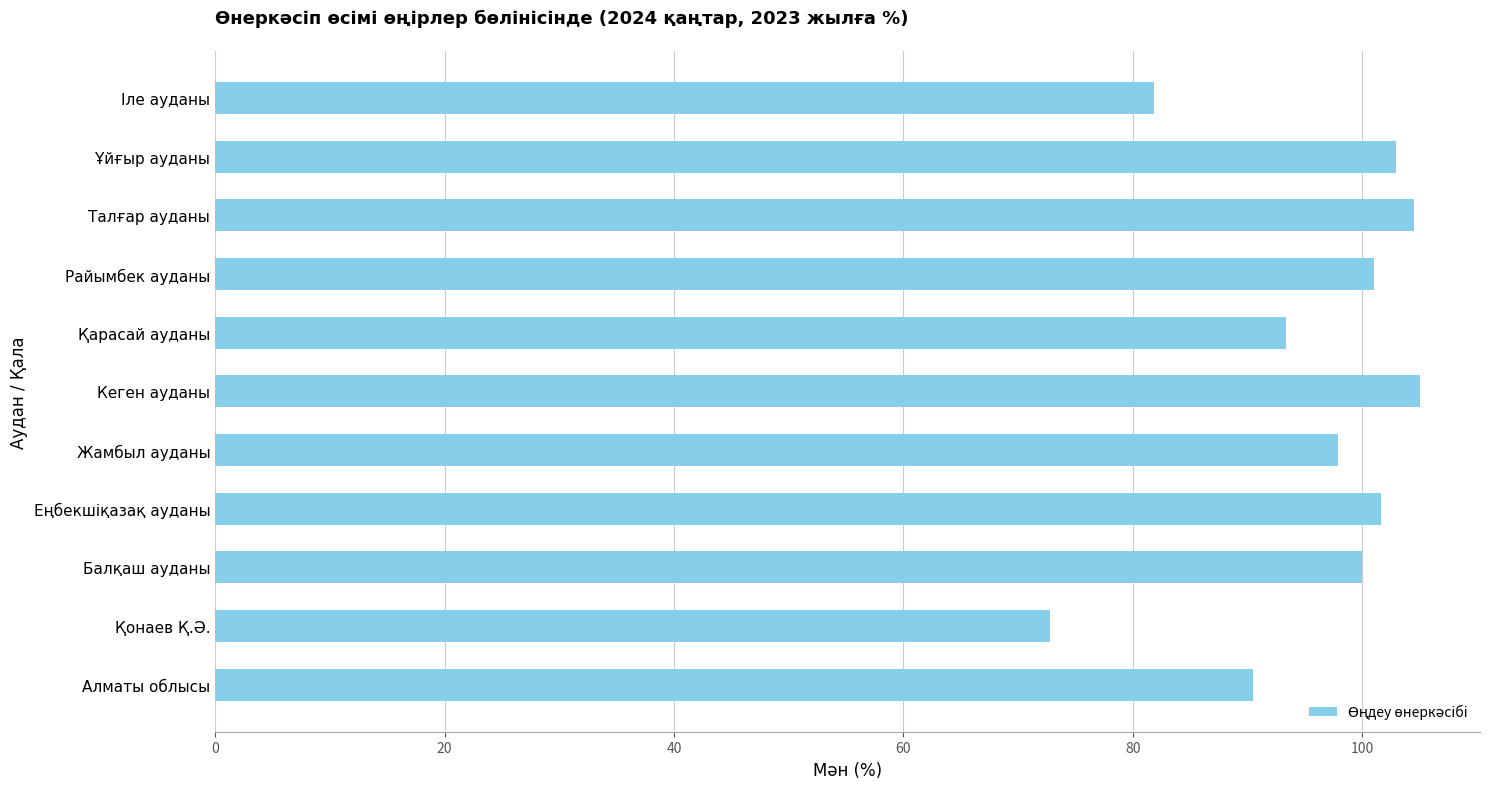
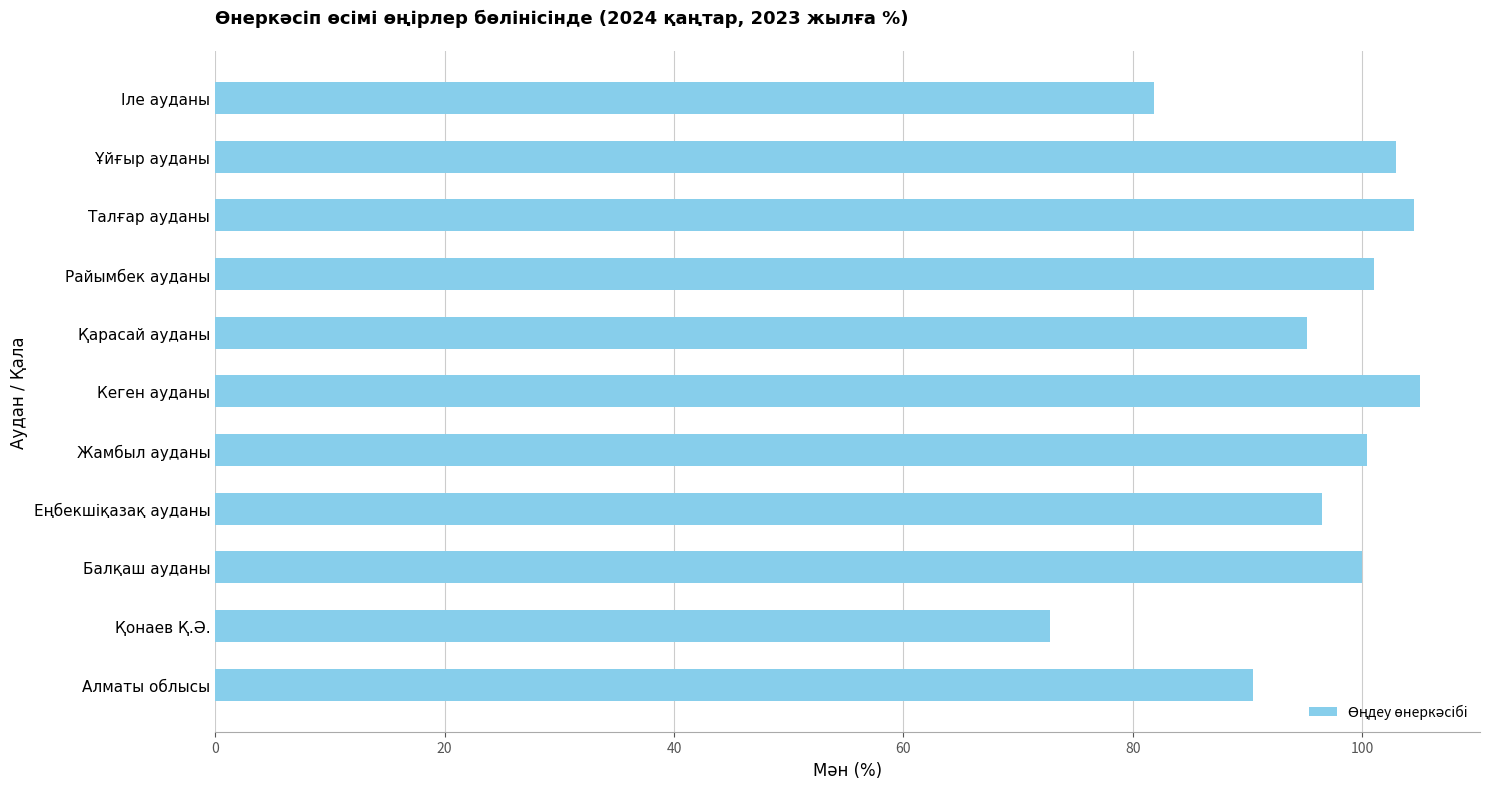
Қарасай ауданы: 93.3 -> 95.2
Жамбыл ауданы: 97.9 -> 100.4
Еңбекшіқазақ ауданы: 101.6 -> 96.5
